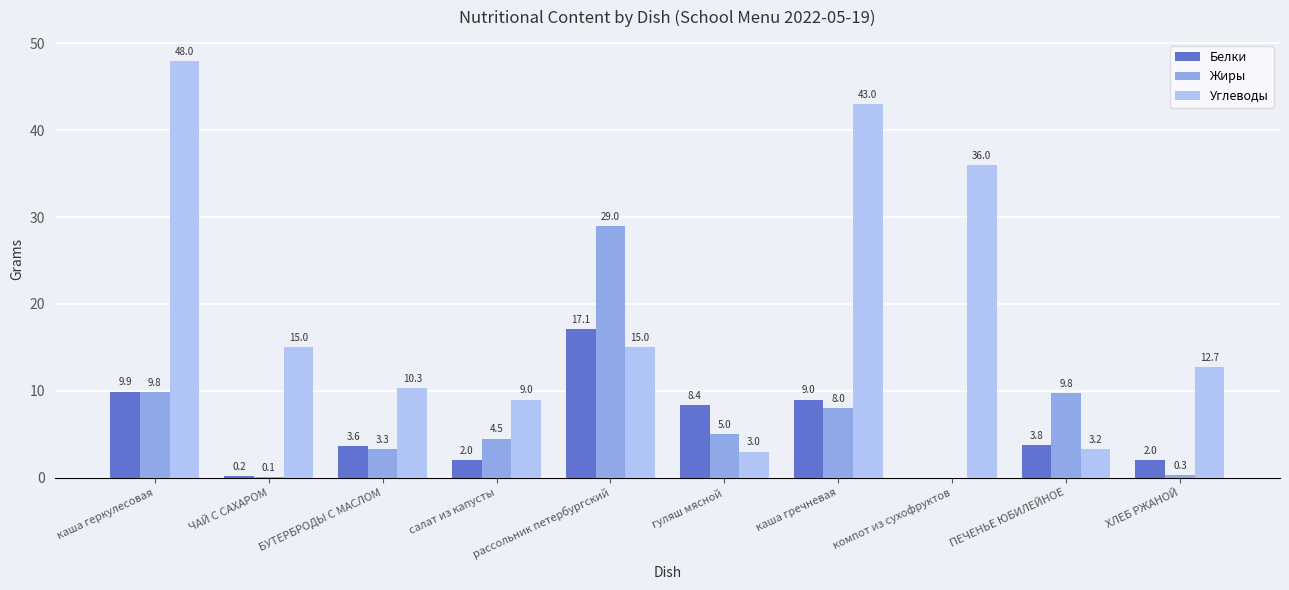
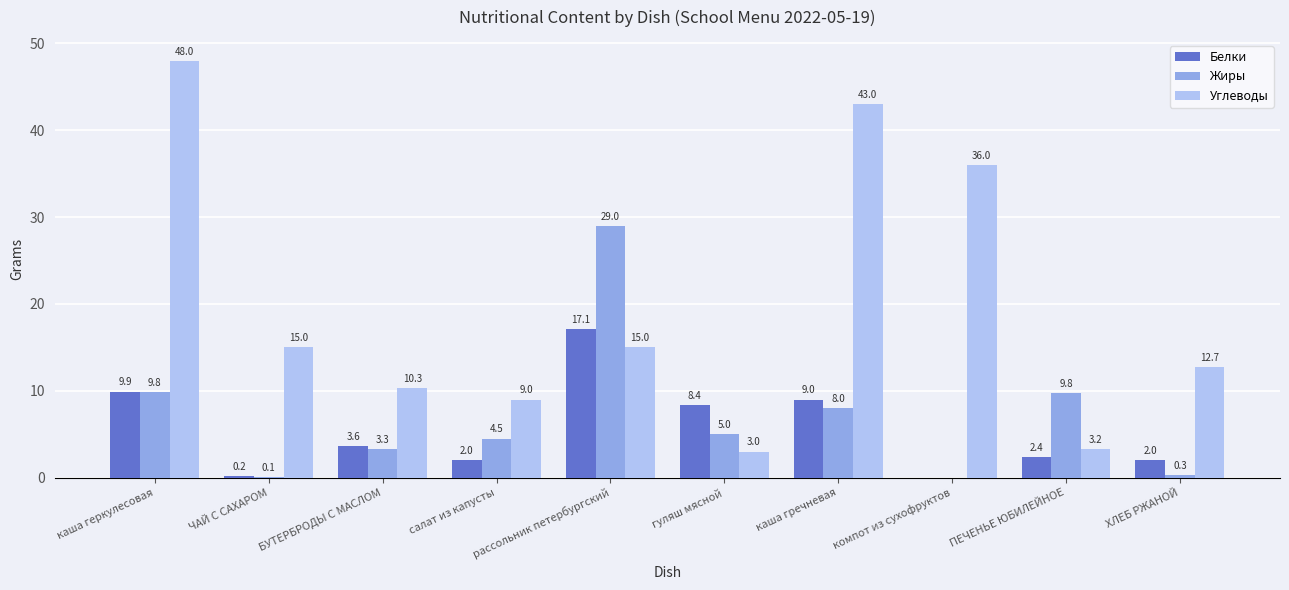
Белки, ПЕЧЕНЬЕ ЮБИЛЕЙНОЕ: 3.8 -> 2.4
